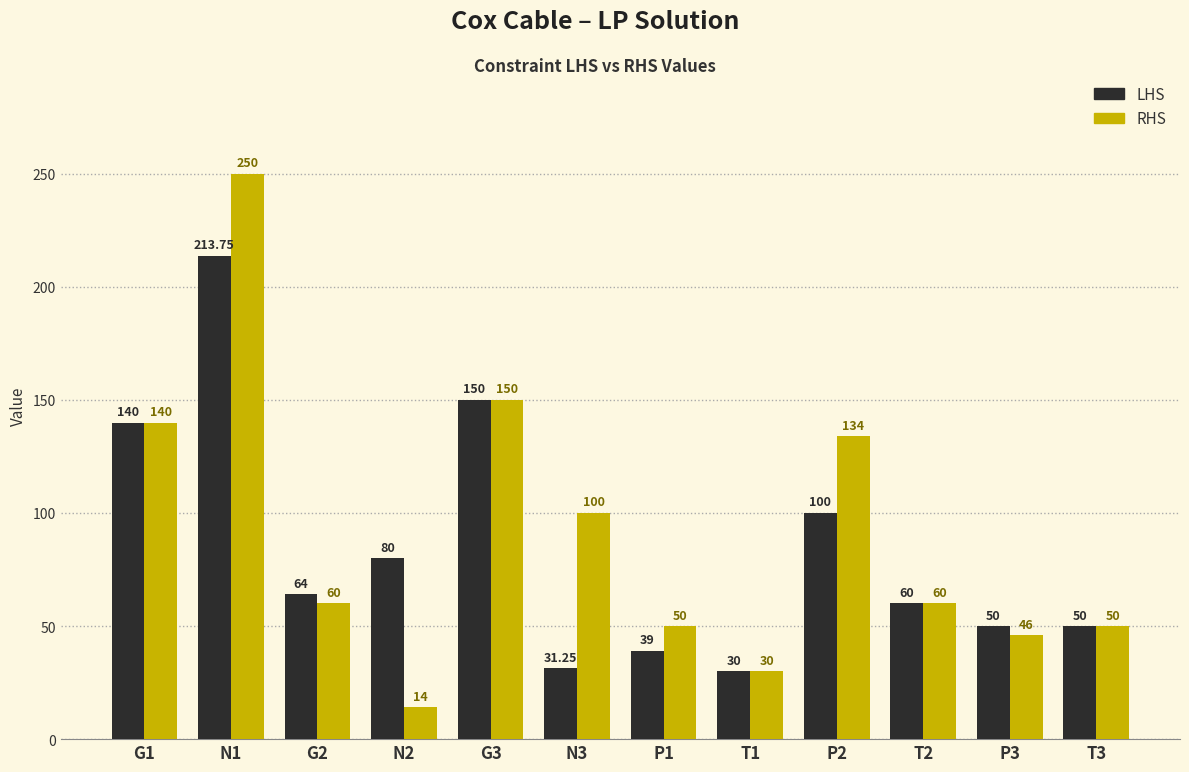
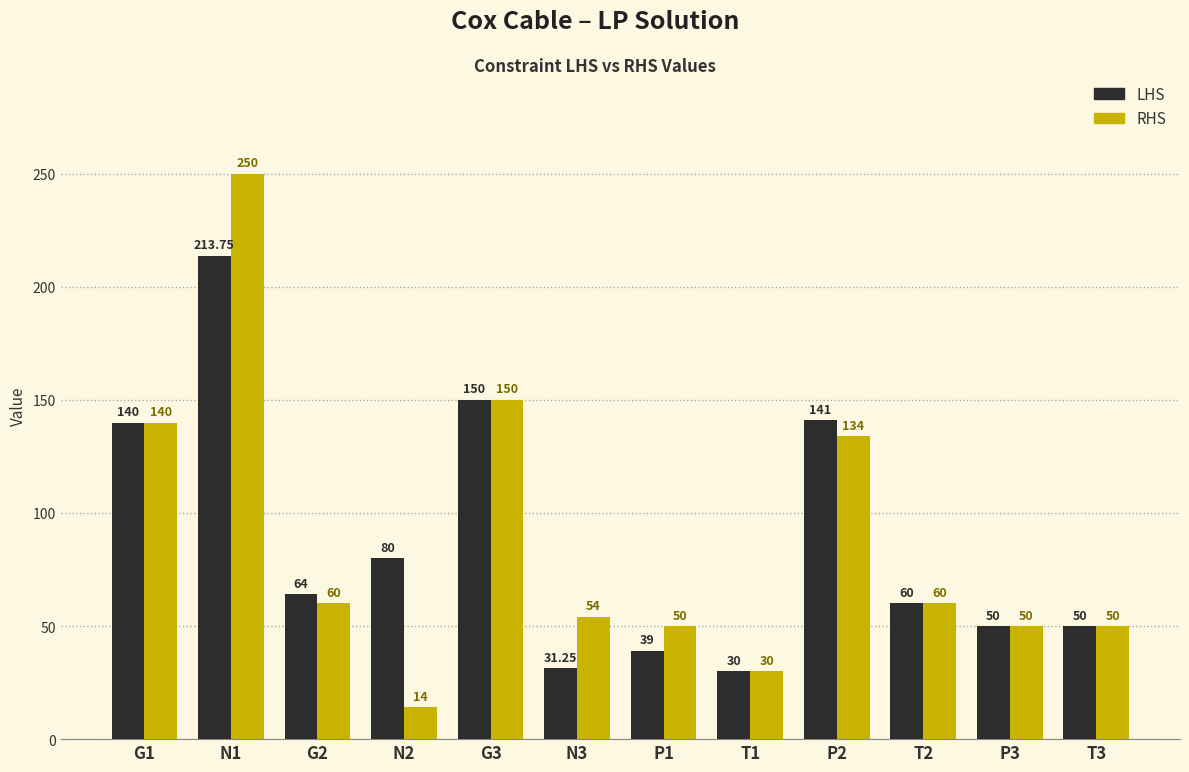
RHS, N3: 100 -> 54
LHS, P2: 100 -> 141
RHS, P3: 46 -> 50
